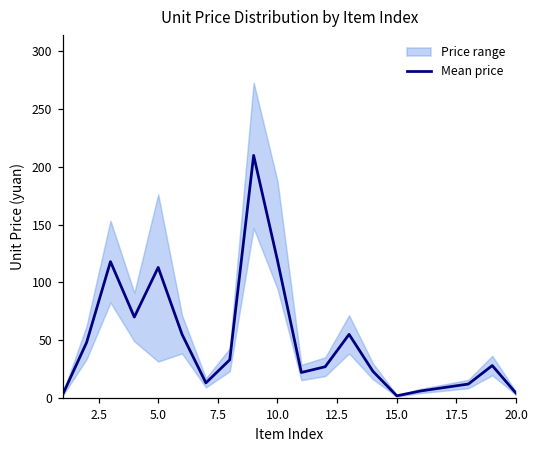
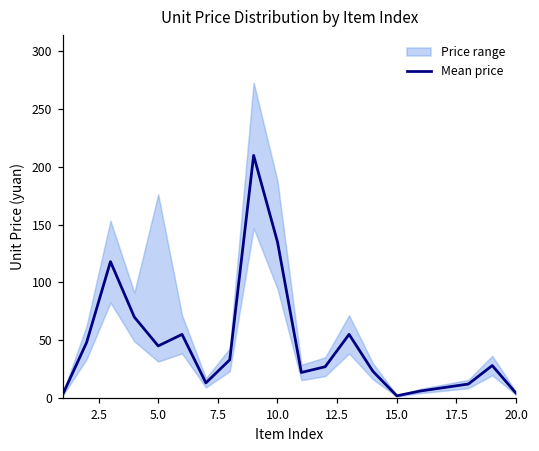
Mean price, 5.0: 113 -> 45
Mean price, 10.0: 119 -> 135
